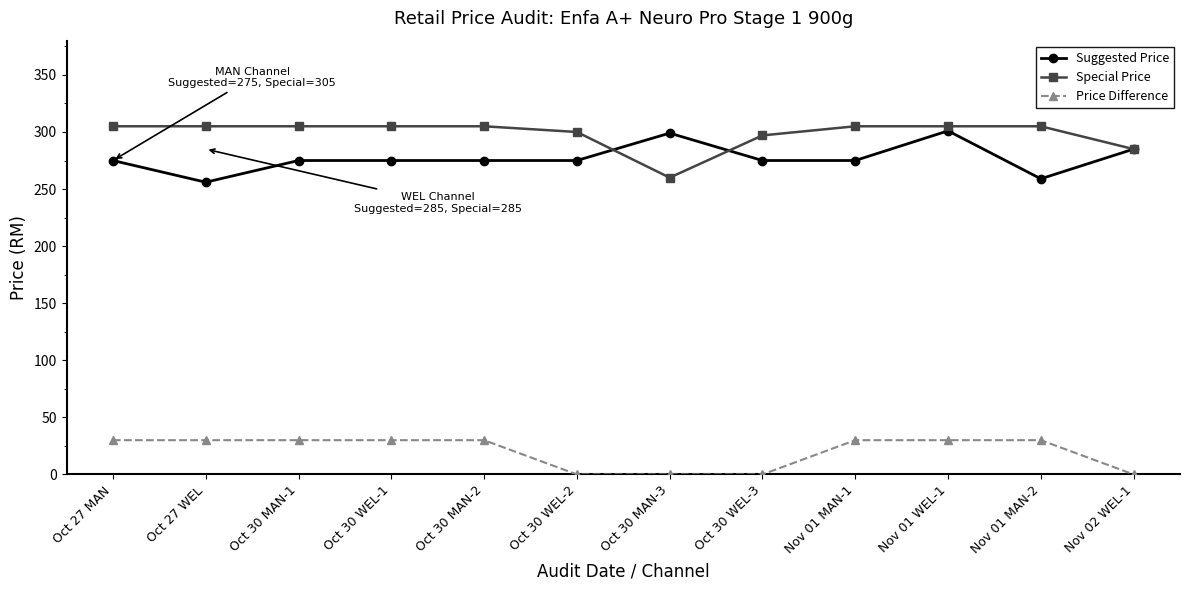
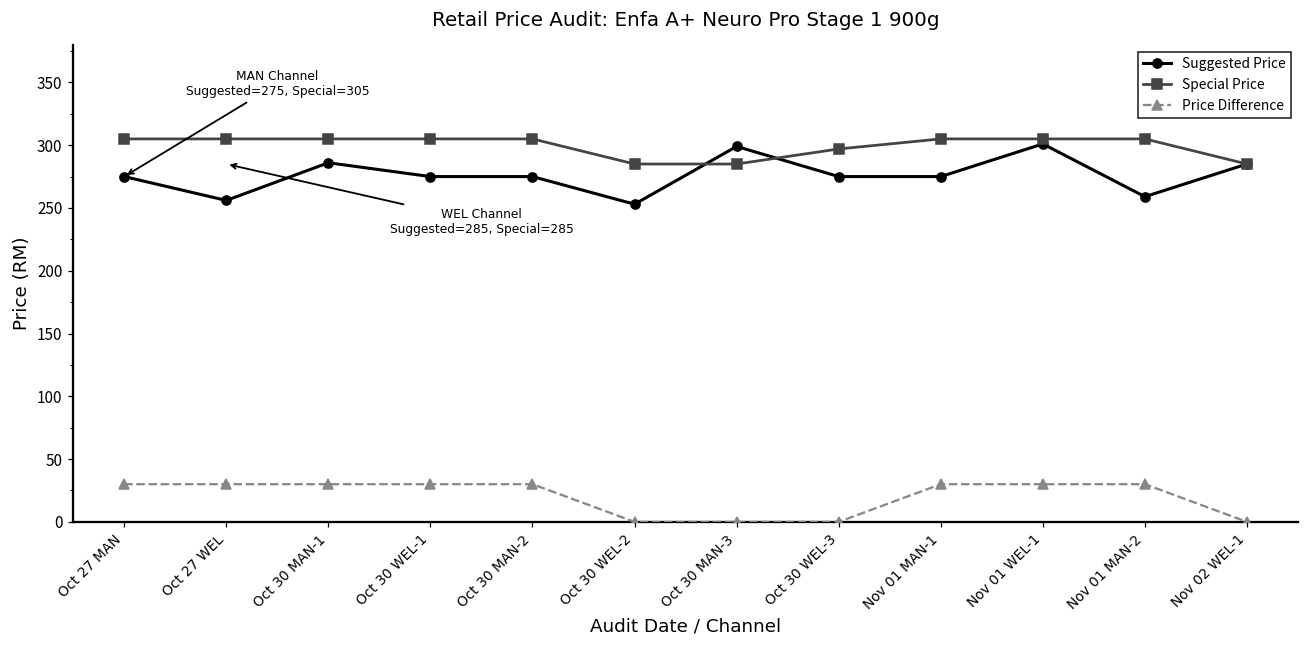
Suggested Price, Oct 30 MAN-1: 275 -> 286
Suggested Price, Oct 30 WEL-2: 275 -> 253
Special Price, Oct 30 WEL-2: 300 -> 285
Special Price, Oct 30 MAN-3: 260 -> 285
